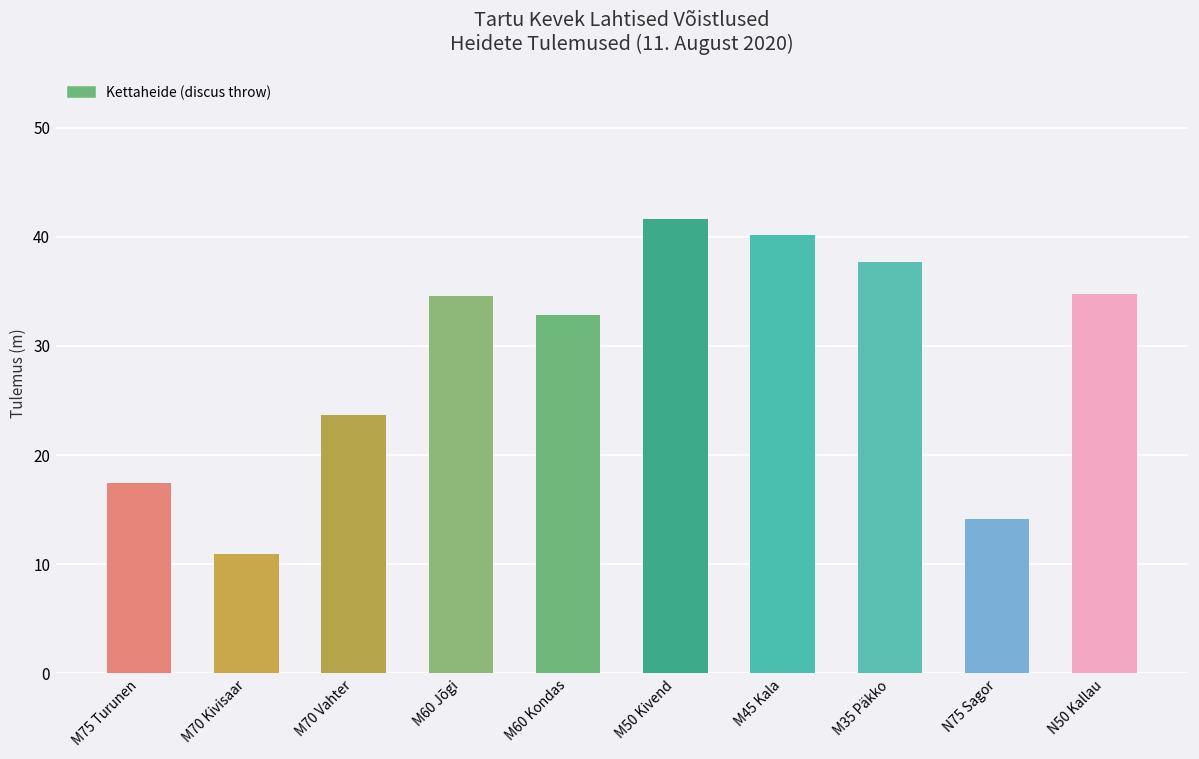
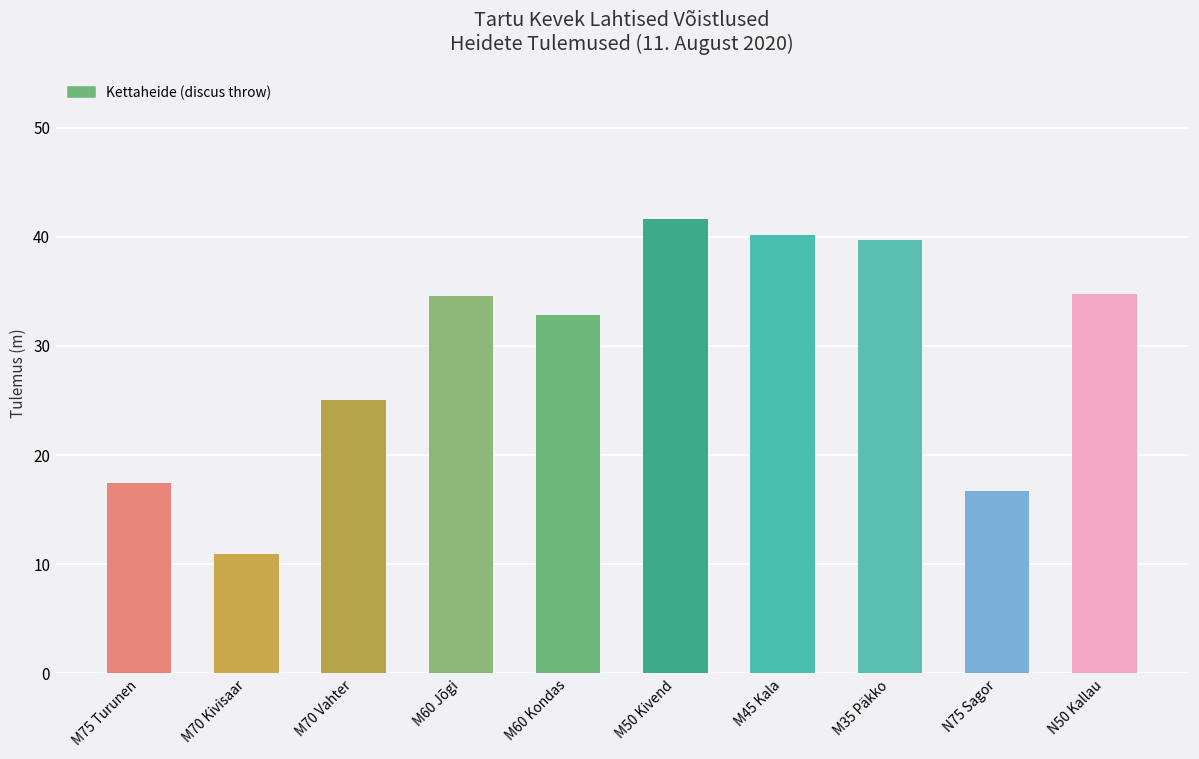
M70 Vahter: 24 -> 25
M35 Päkko: 38 -> 40
N75 Sagor: 14 -> 17
